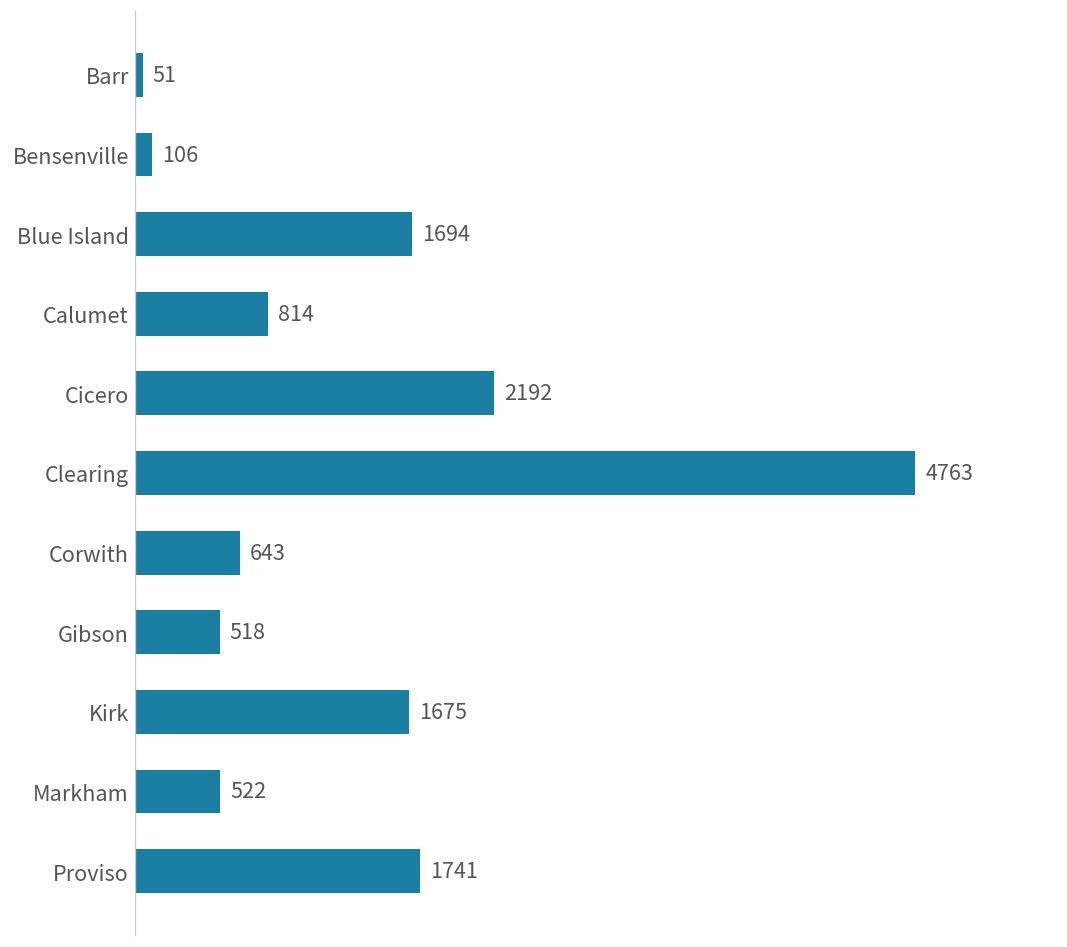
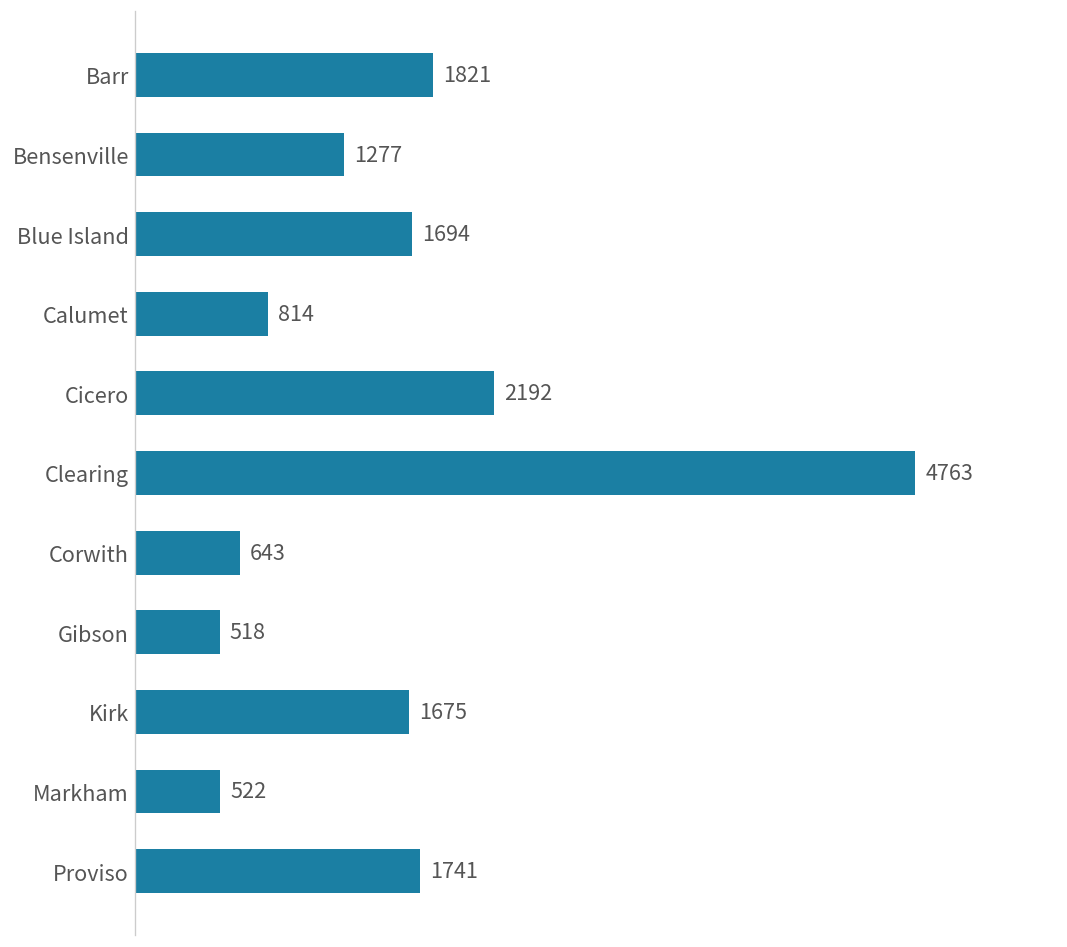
Barr: 51 -> 1821
Bensenville: 106 -> 1277
